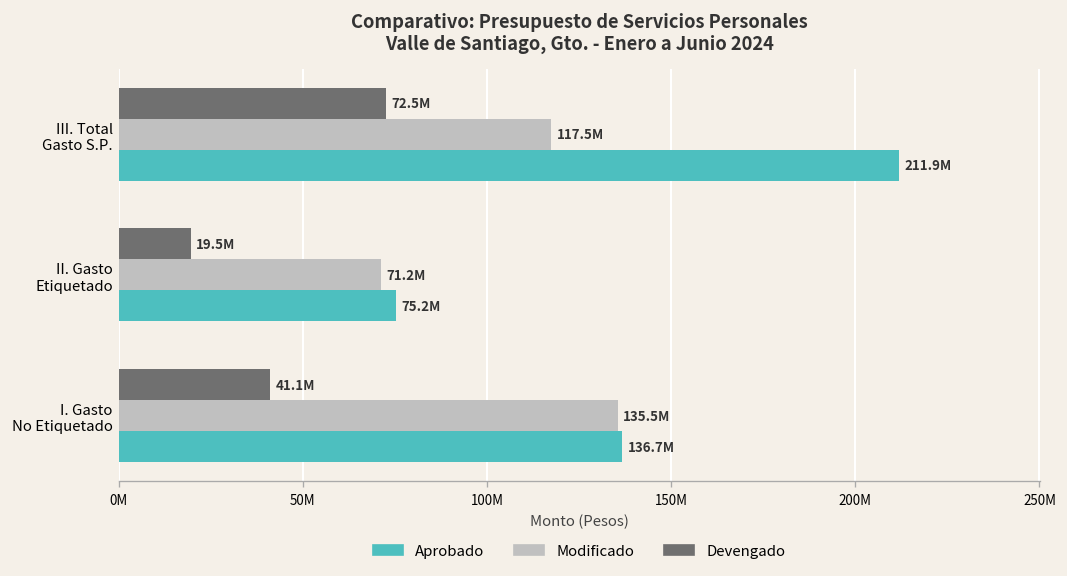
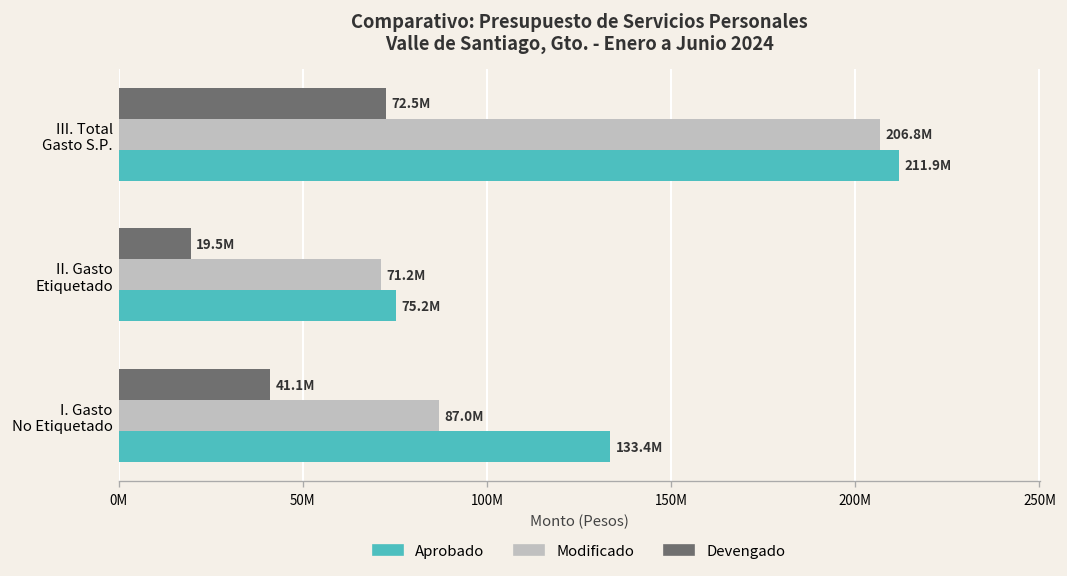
Modificado, III. Total Gasto S.P.: 117.5M -> 206.8M
Modificado, I. Gasto No Etiquetado: 135.5M -> 87.0M
Aprobado, I. Gasto No Etiquetado: 136.7M -> 133.4M
